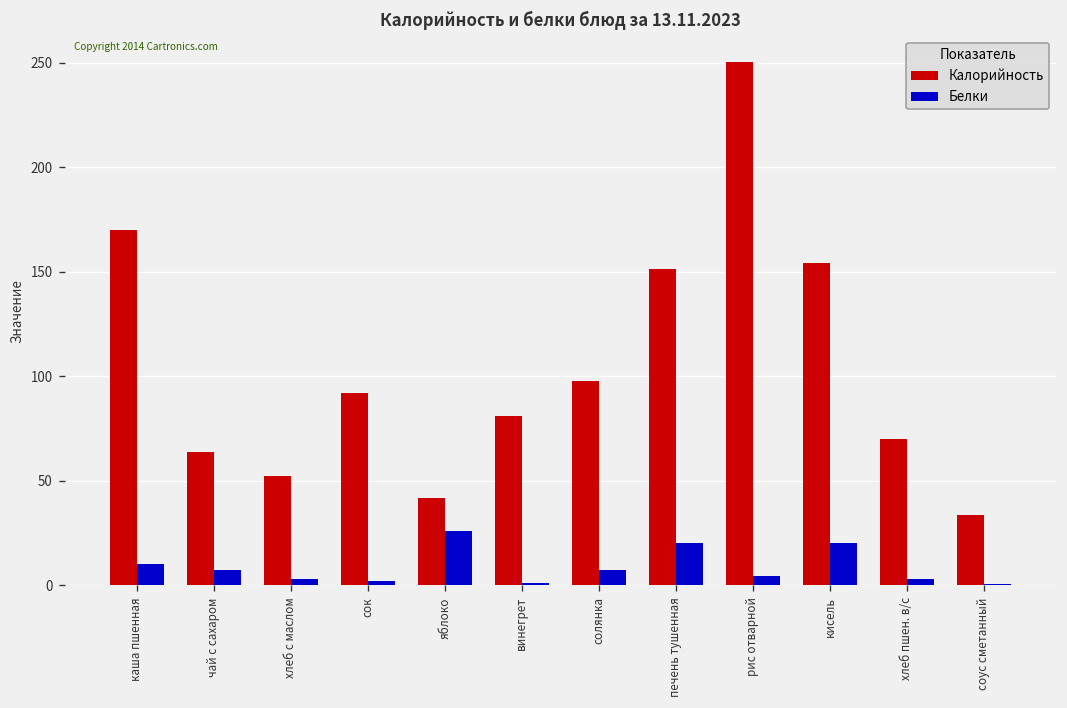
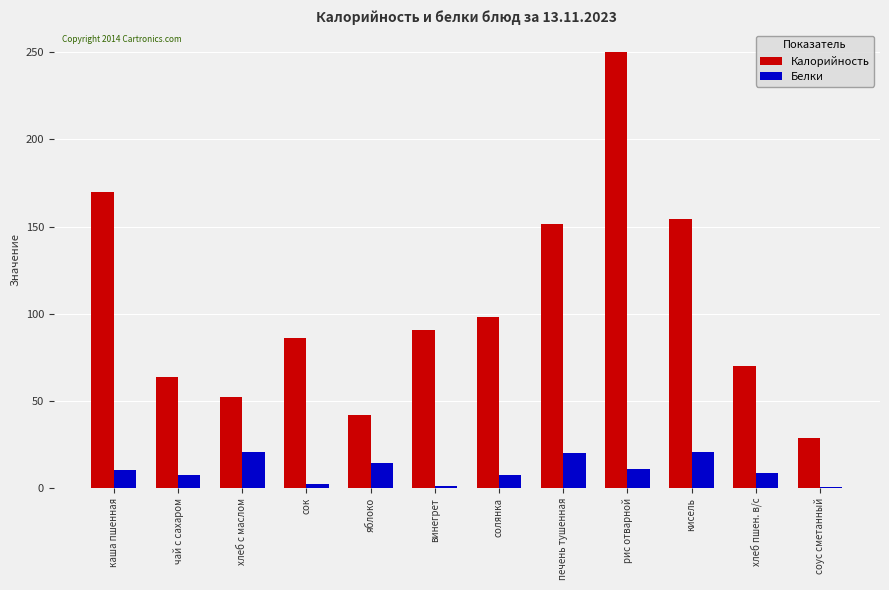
Белки, хлеб с маслом: 3 -> 21
Калорийность, сок: 92 -> 86
Белки, яблоко: 26 -> 14
Калорийность, винегрет: 81 -> 91
Белки, рис отварной: 5 -> 11
Белки, хлеб пшен. в/с: 3 -> 9
Калорийность, соус сметанный: 34 -> 29
